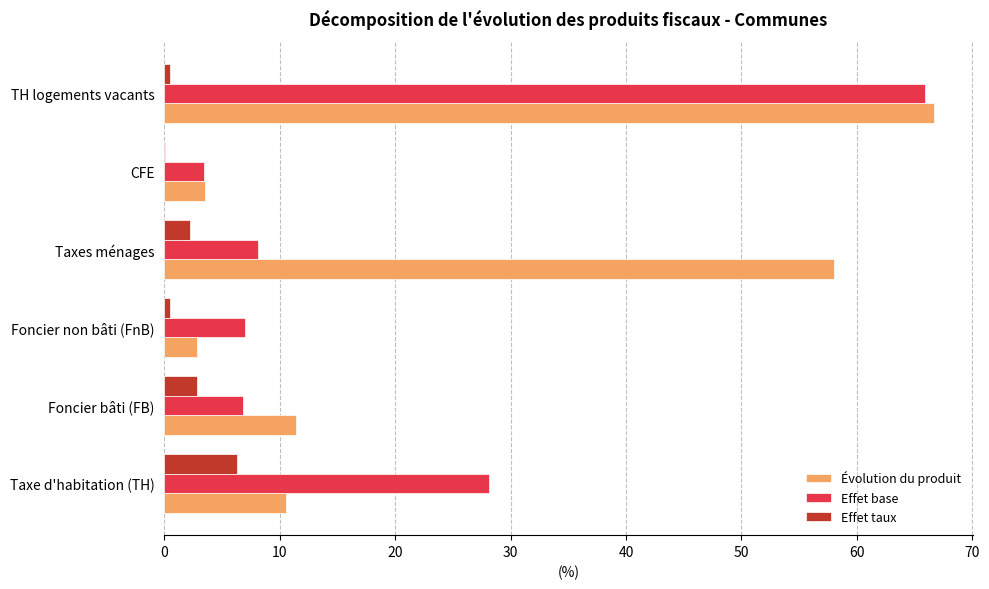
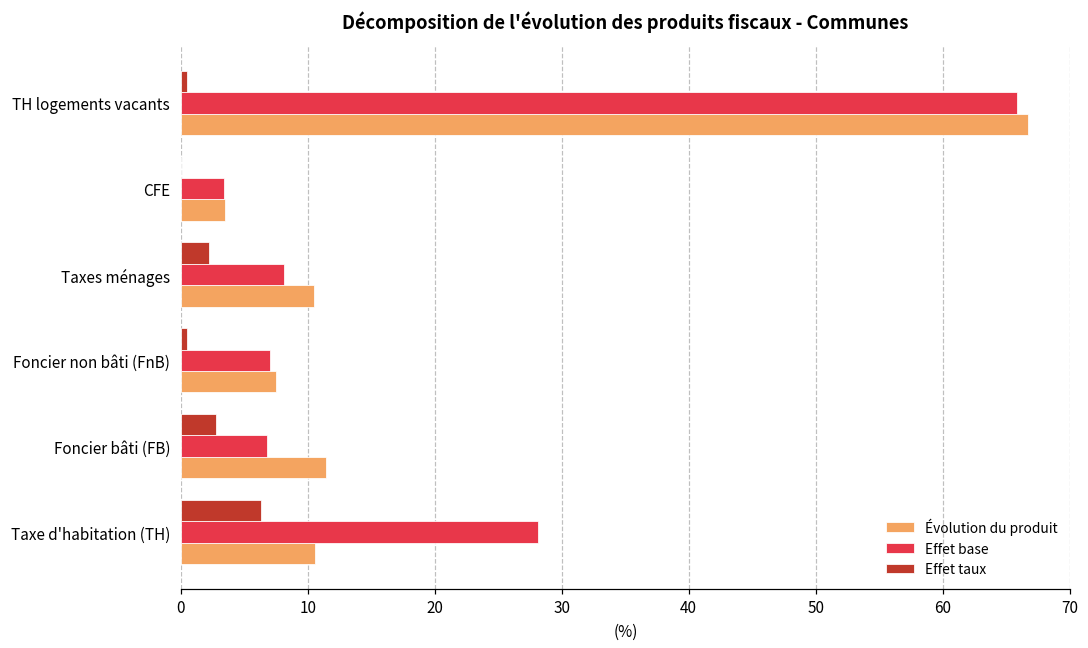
Évolution du produit, Taxes ménages: 58.0 -> 10.5
Évolution du produit, Foncier non bâti (FnB): 2.8 -> 7.5
